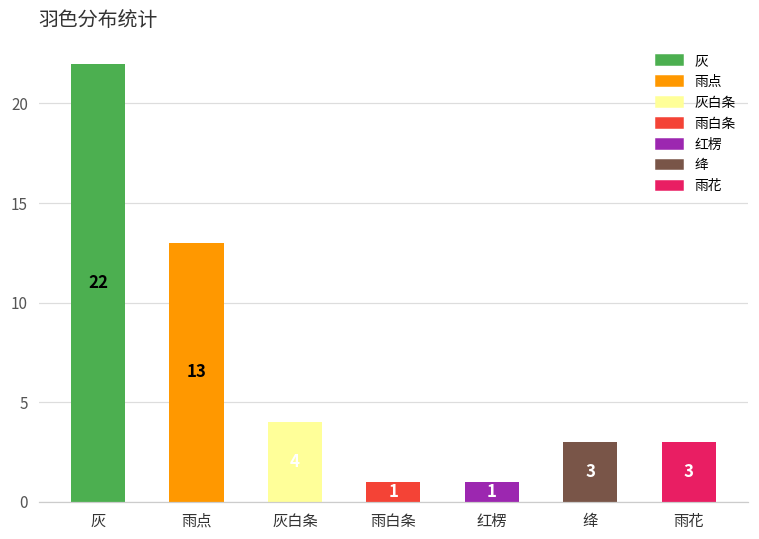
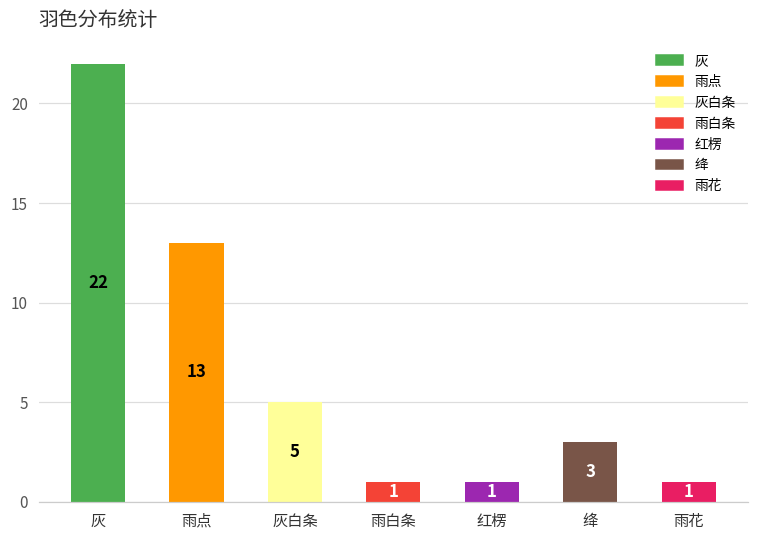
灰白条: 4 -> 5
雨花: 3 -> 1
